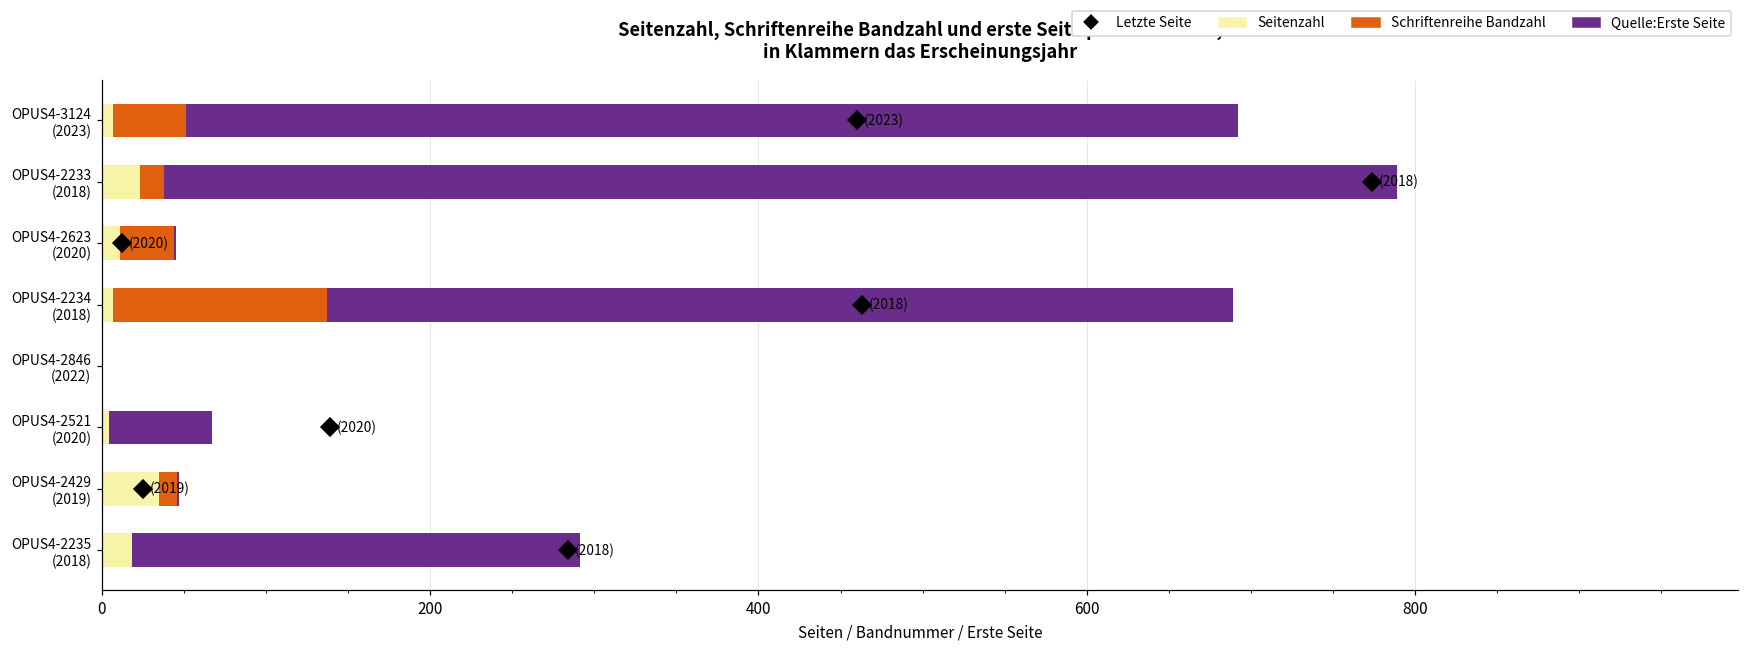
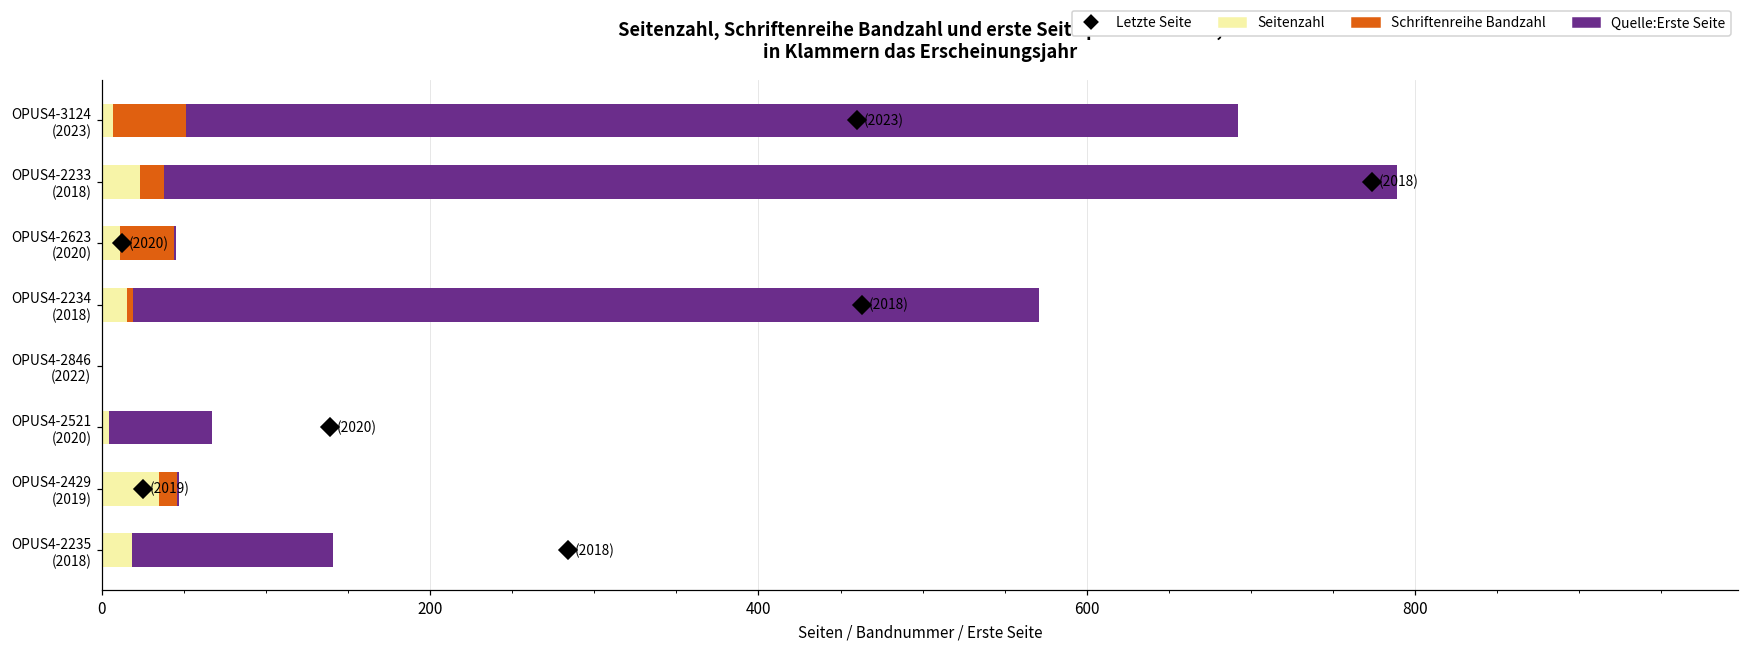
Seitenzahl, OPUS4-2234 (2018): 7 -> 15
Schriftenreihe Bandzahl, OPUS4-2234 (2018): 130 -> 4
Quelle:Erste Seite, OPUS4-2235 (2018): 273 -> 123
